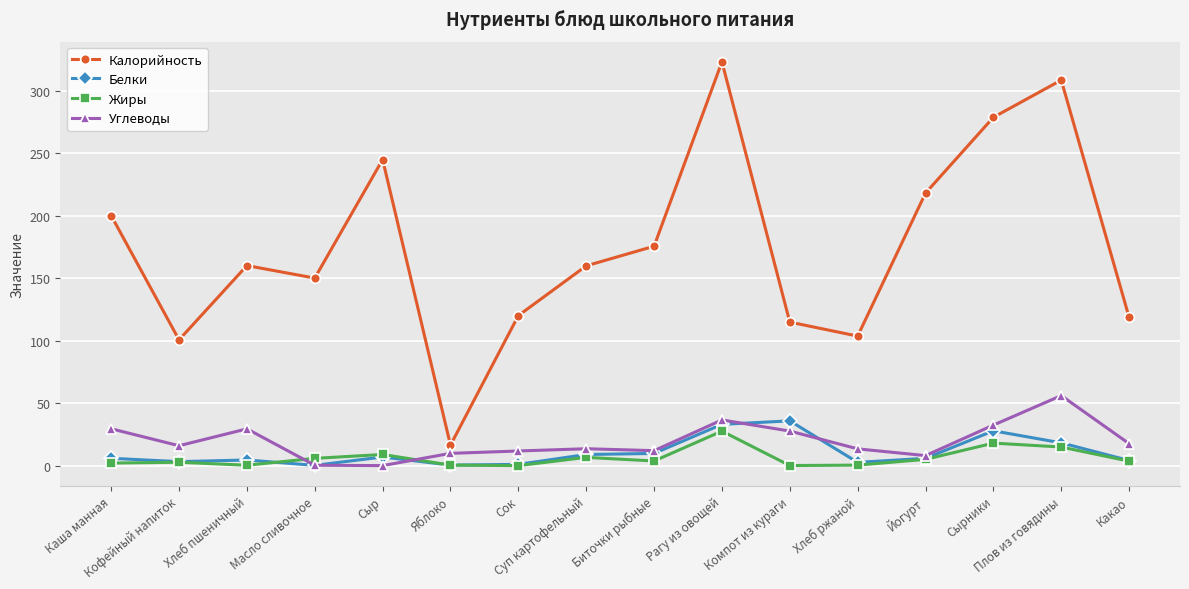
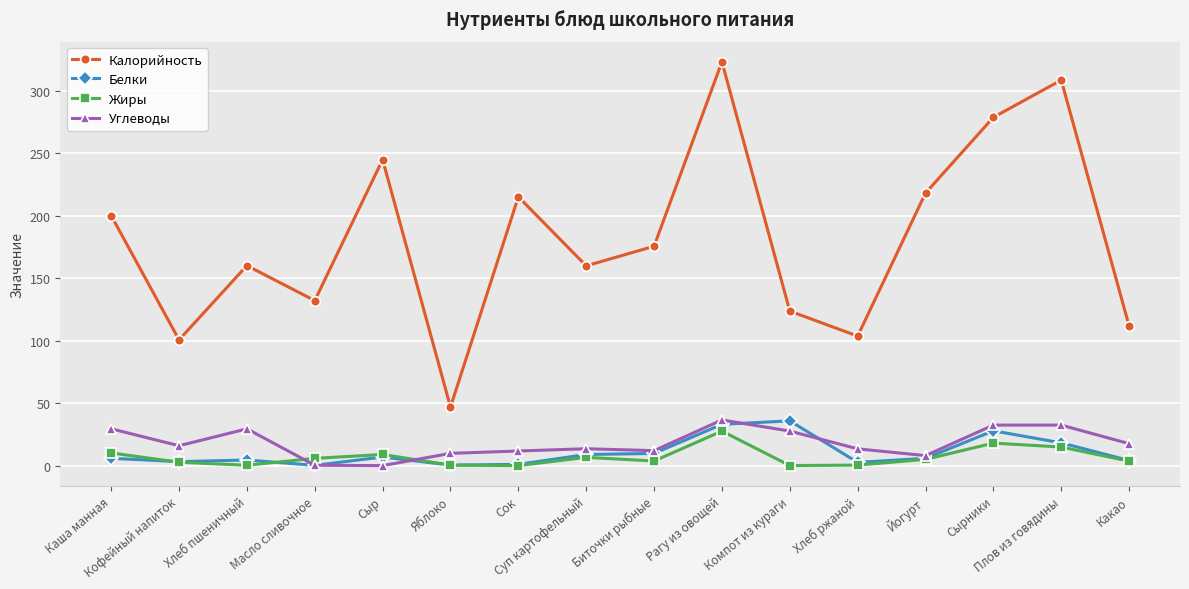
Жиры, Каша манная: 2 -> 10
Калорийность, Масло сливочное: 150 -> 132
Калорийность, Яблоко: 16 -> 47
Калорийность, Сок: 120 -> 215
Калорийность, Компот из кураги: 115 -> 124
Углеводы, Плов из говядины: 56 -> 32
Калорийность, Какао: 119 -> 112
